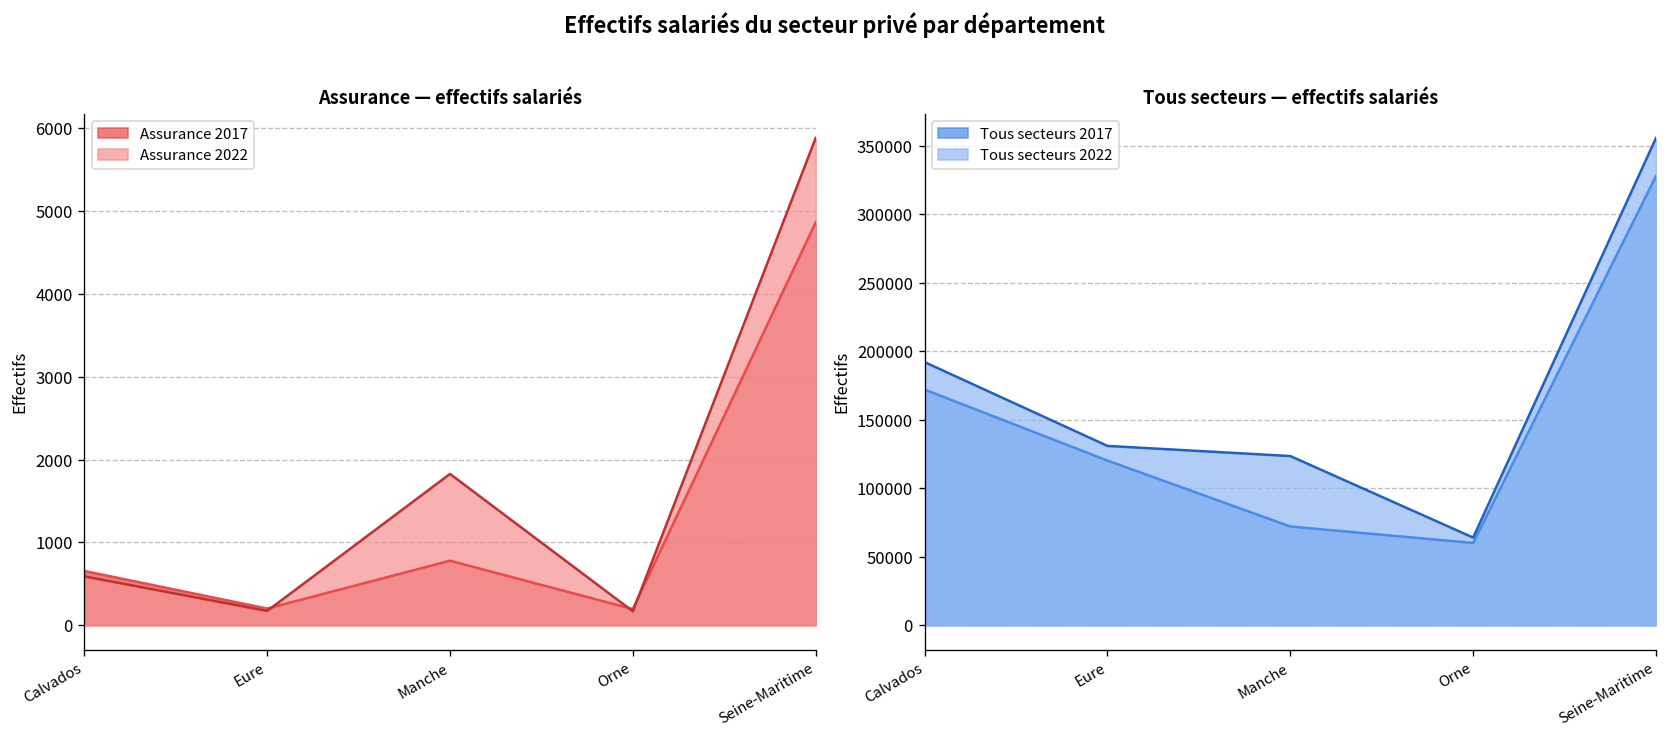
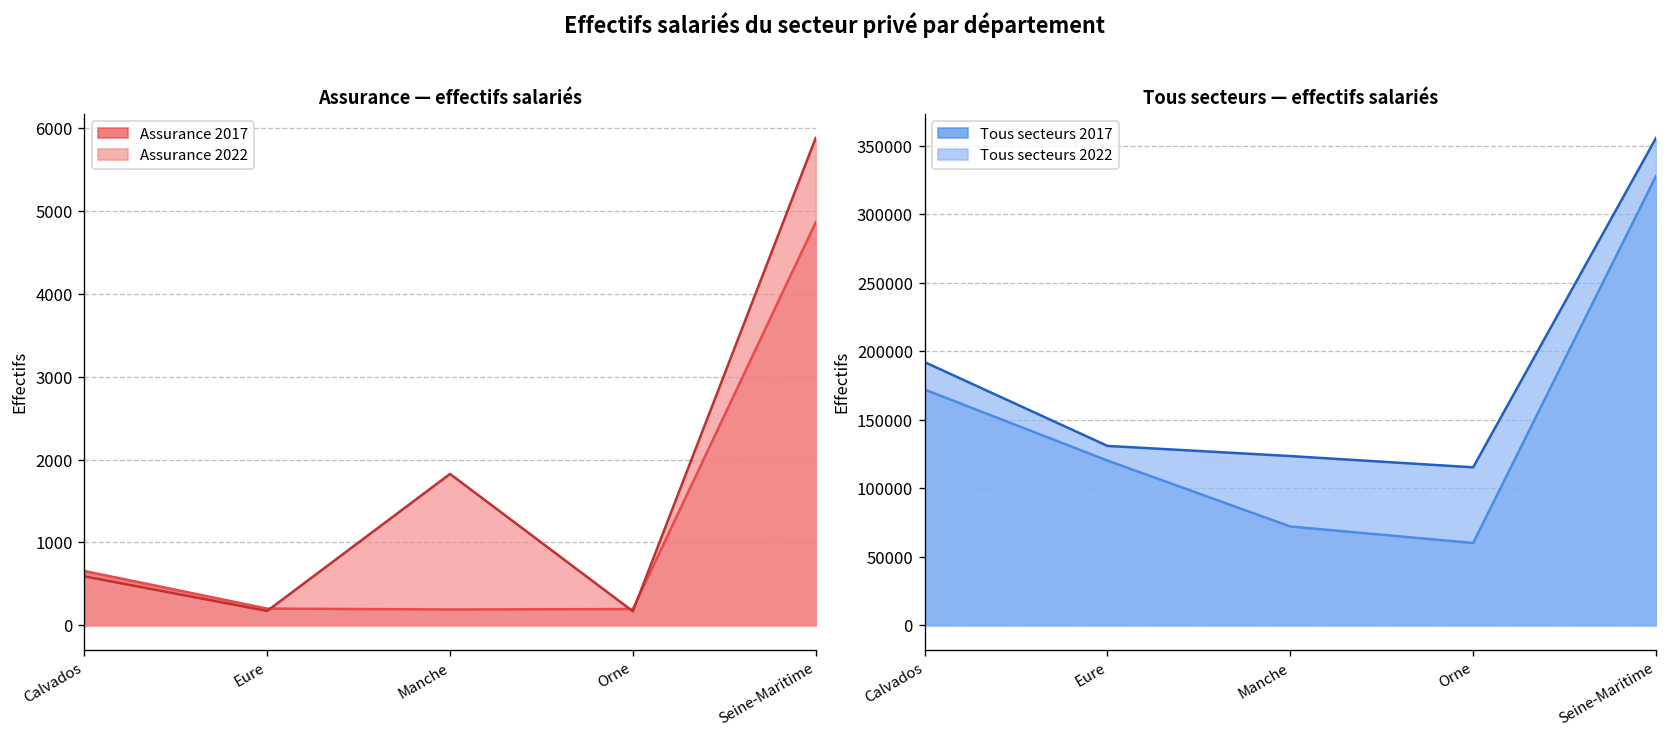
Assurance — effectifs salariés, Assurance 2017, Manche: 800 -> 200
Tous secteurs — effectifs salariés, Tous secteurs 2022, Orne: 64000 -> 115000
